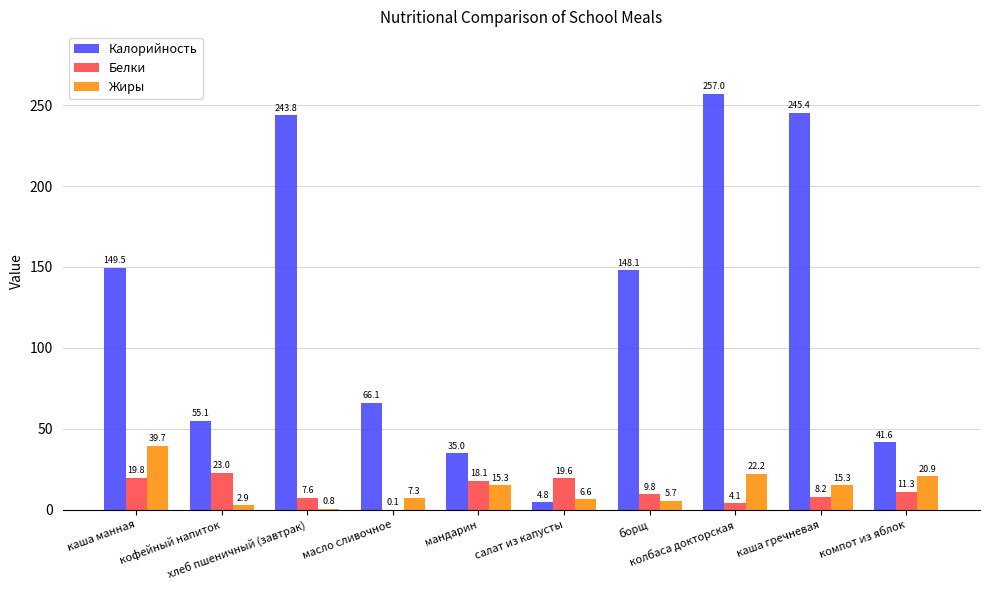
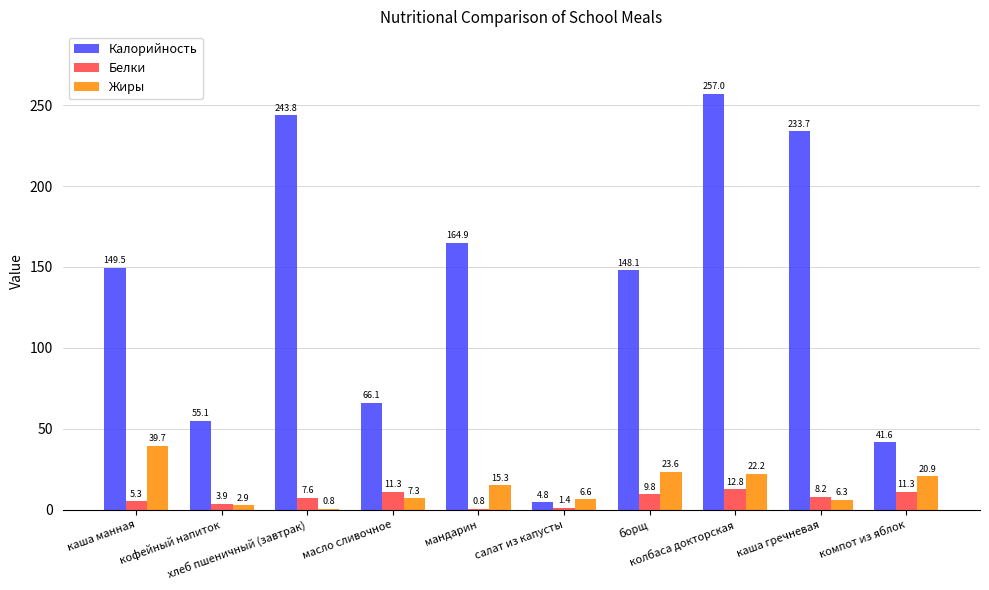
Белки, каша манная: 19.8 -> 5.3
Белки, кофейный напиток: 23.0 -> 3.9
Белки, масло сливочное: 0.1 -> 11.3
Калорийность, мандарин: 35.0 -> 164.9
Белки, мандарин: 18.1 -> 0.8
Белки, салат из капусты: 19.6 -> 1.4
Жиры, борщ: 5.7 -> 23.6
Белки, колбаса докторская: 4.1 -> 12.8
Калорийность, каша гречневая: 245.4 -> 233.7
Жиры, каша гречневая: 15.3 -> 6.3
